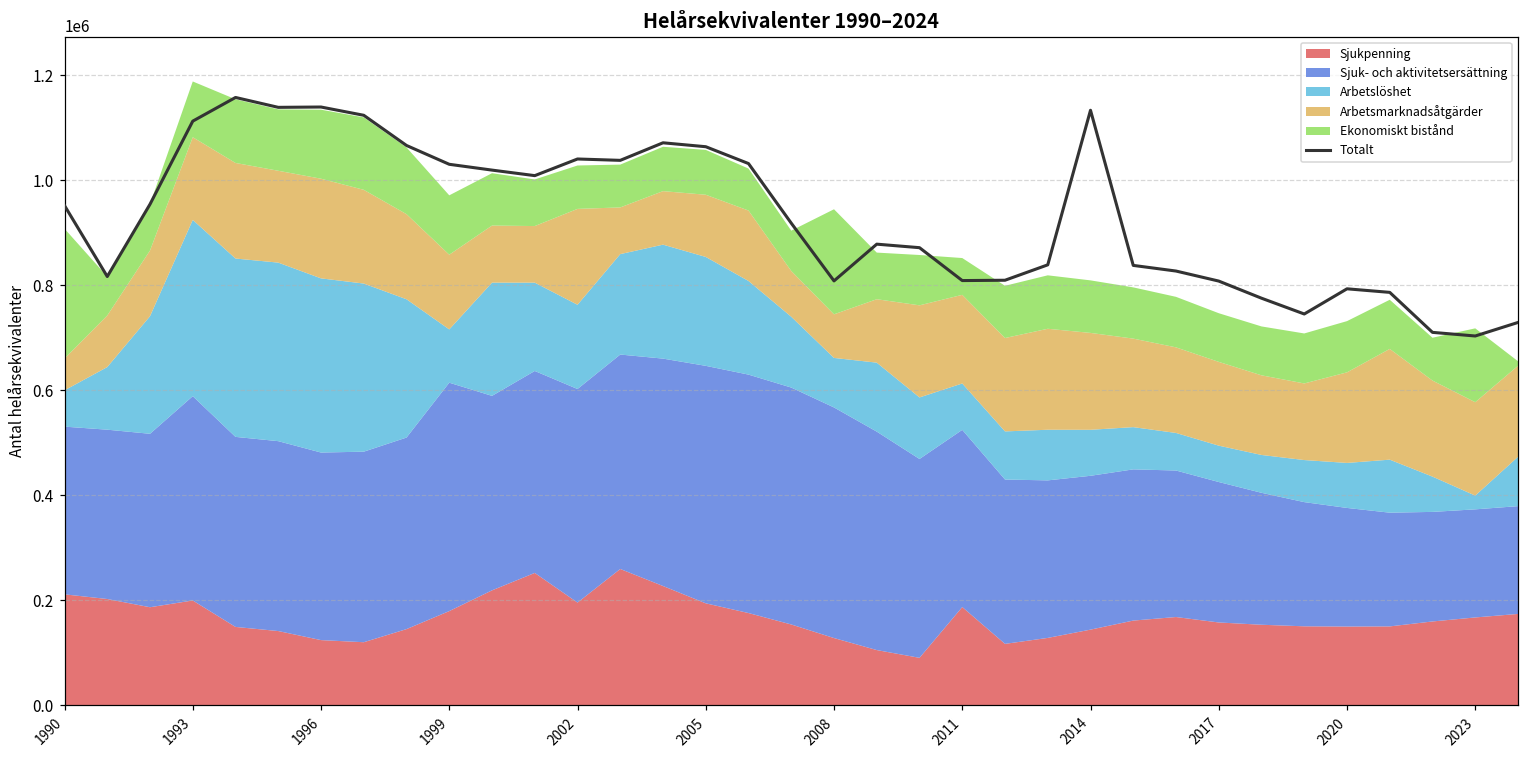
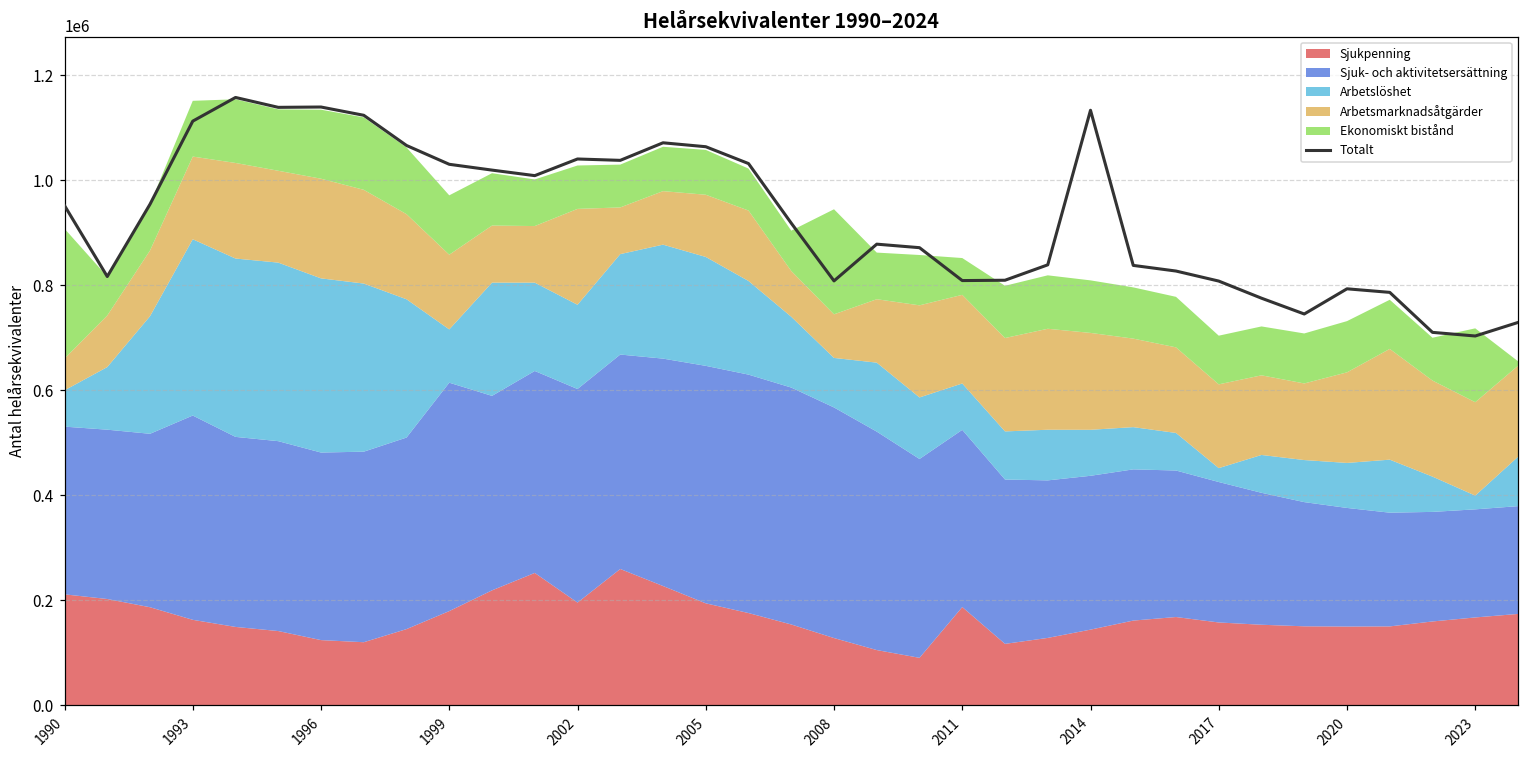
Sjukpenning, 1993: 200000 -> 160000
Arbetslöshet, 2017: 70000 -> 30000
